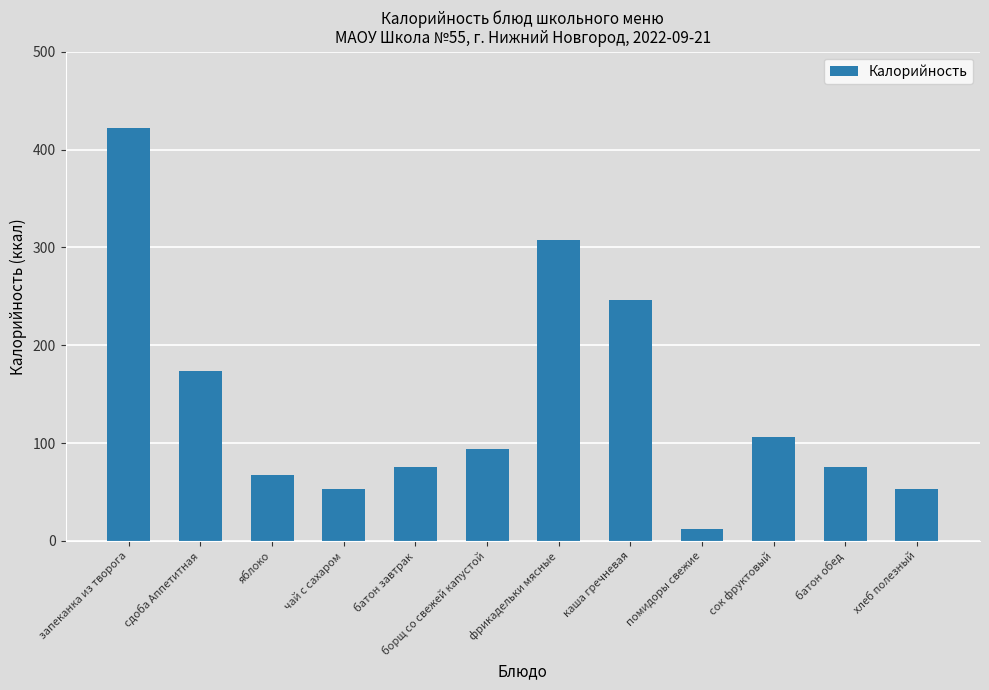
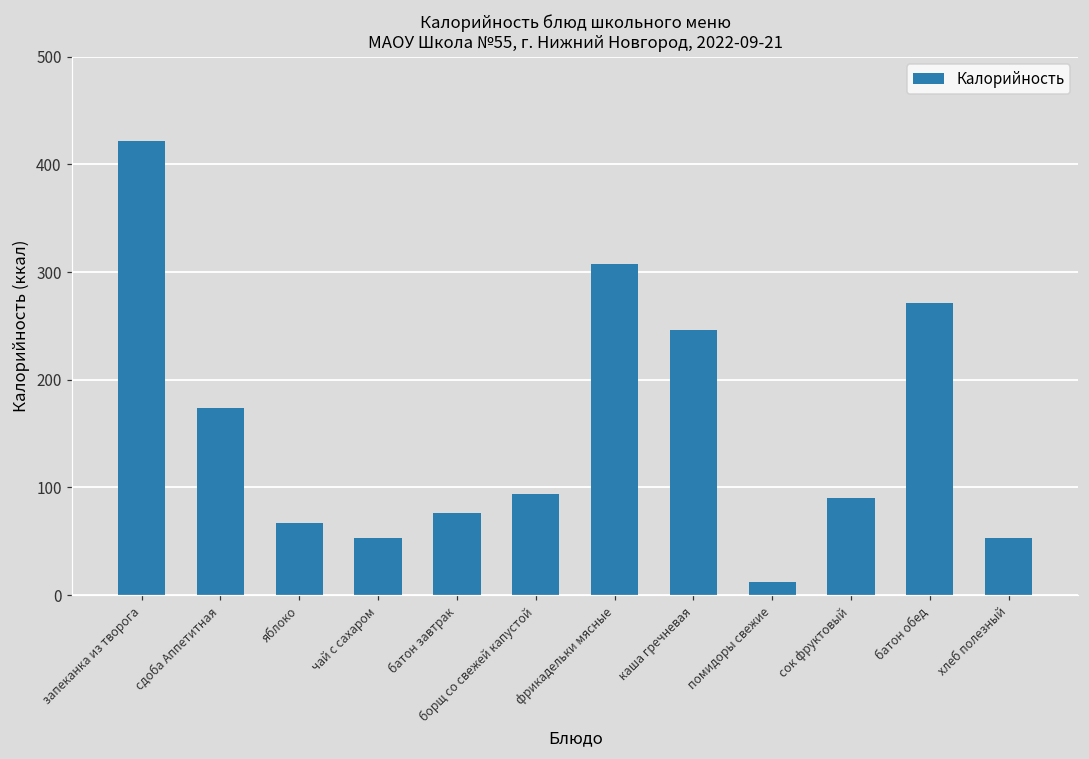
сок фруктовый: 110 -> 90
батон обед: 80 -> 270
